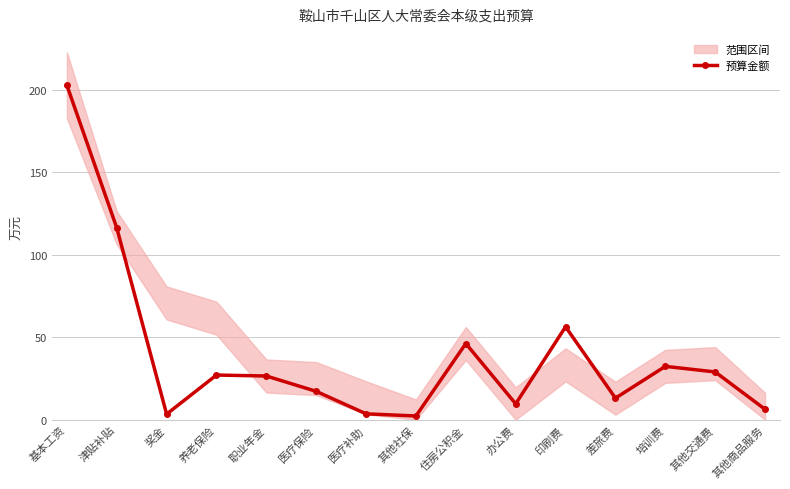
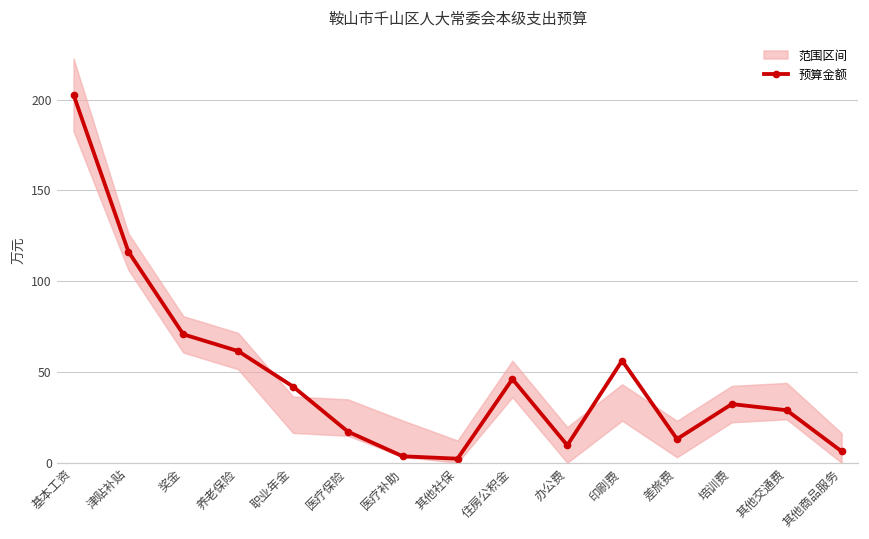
预算金额, 奖金: 3 -> 71
预算金额, 养老保险: 27 -> 61
预算金额, 职业年金: 26 -> 42
